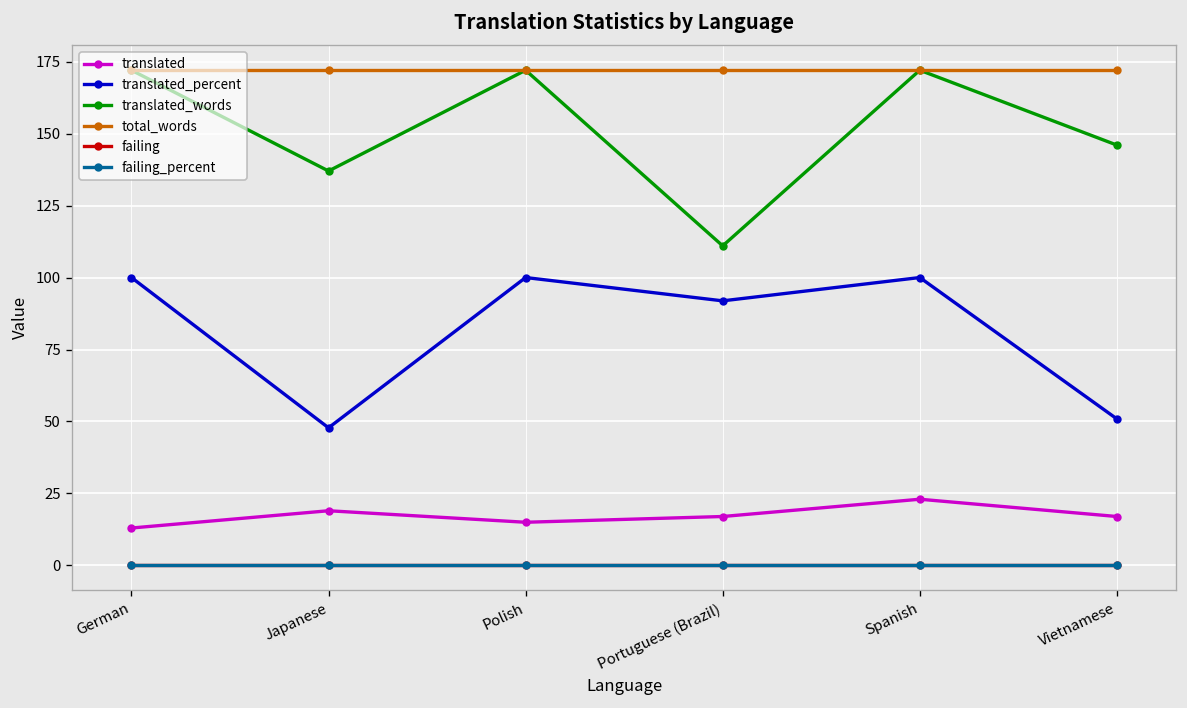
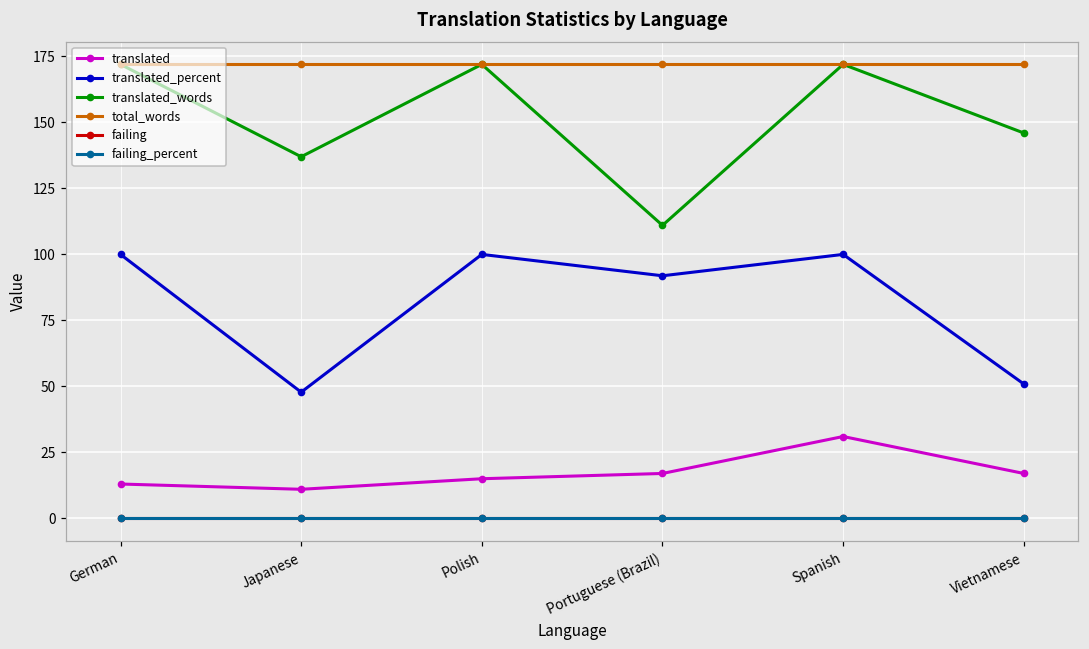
translated, Japanese: 19 -> 11
translated, Spanish: 23 -> 31
